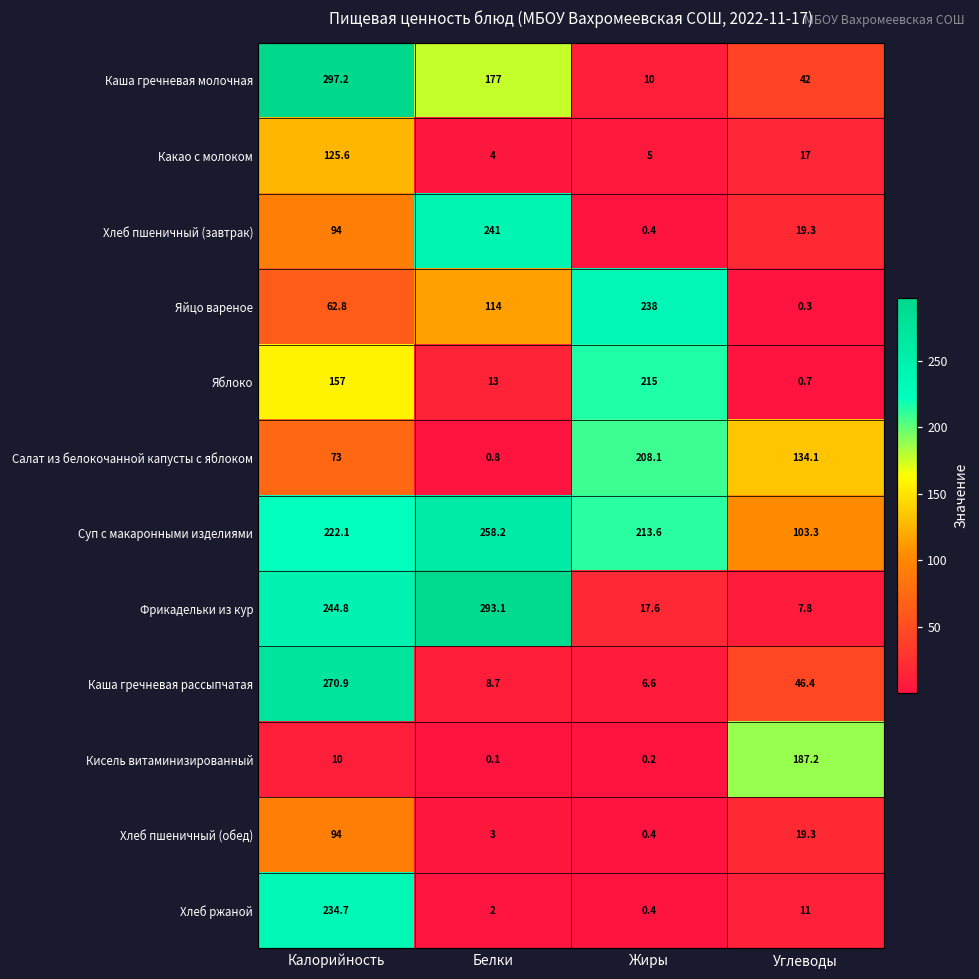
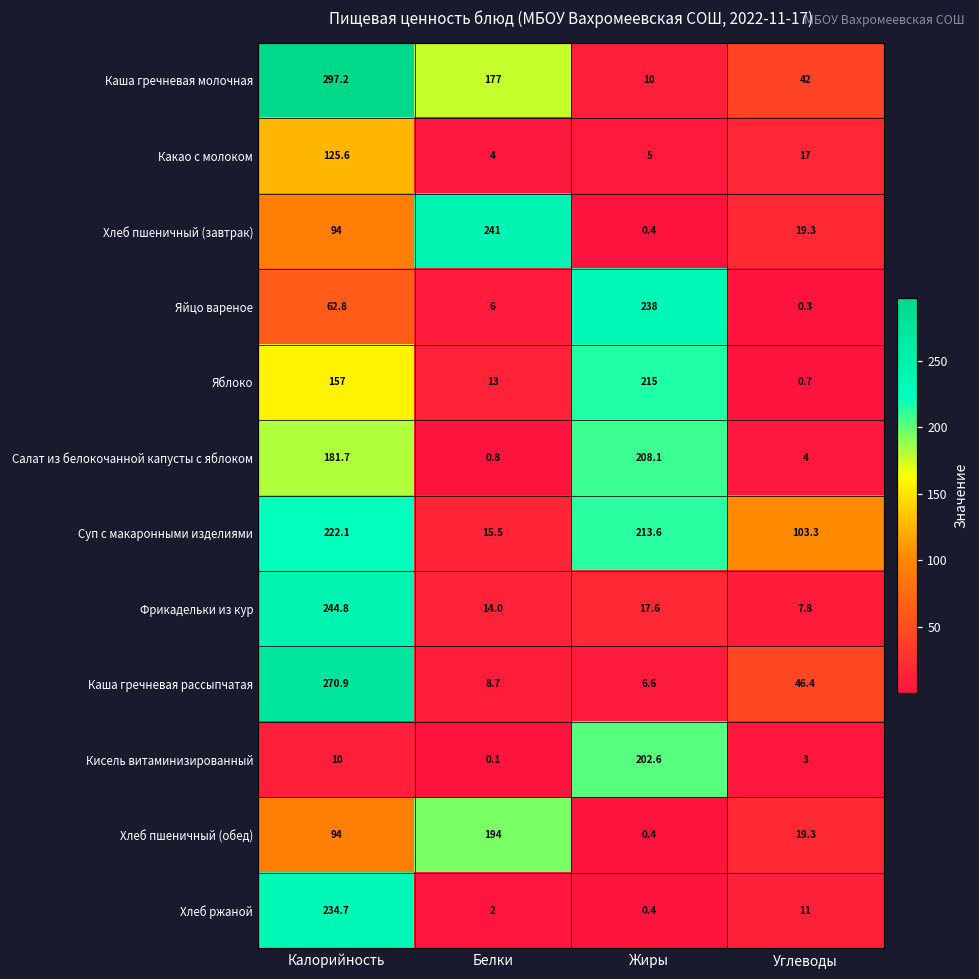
Яйцо вареное, Белки: 114 -> 6
Салат из белокочанной капусты с яблоком, Калорийность: 73 -> 181.7
Салат из белокочанной капусты с яблоком, Углеводы: 134.1 -> 4
Суп с макаронными изделиями, Белки: 258.2 -> 15.5
Фрикадельки из кур, Белки: 293.1 -> 14.0
Кисель витаминизированный, Жиры: 0.2 -> 202.6
Кисель витаминизированный, Углеводы: 187.2 -> 3
Хлеб пшеничный (обед), Белки: 3 -> 194
